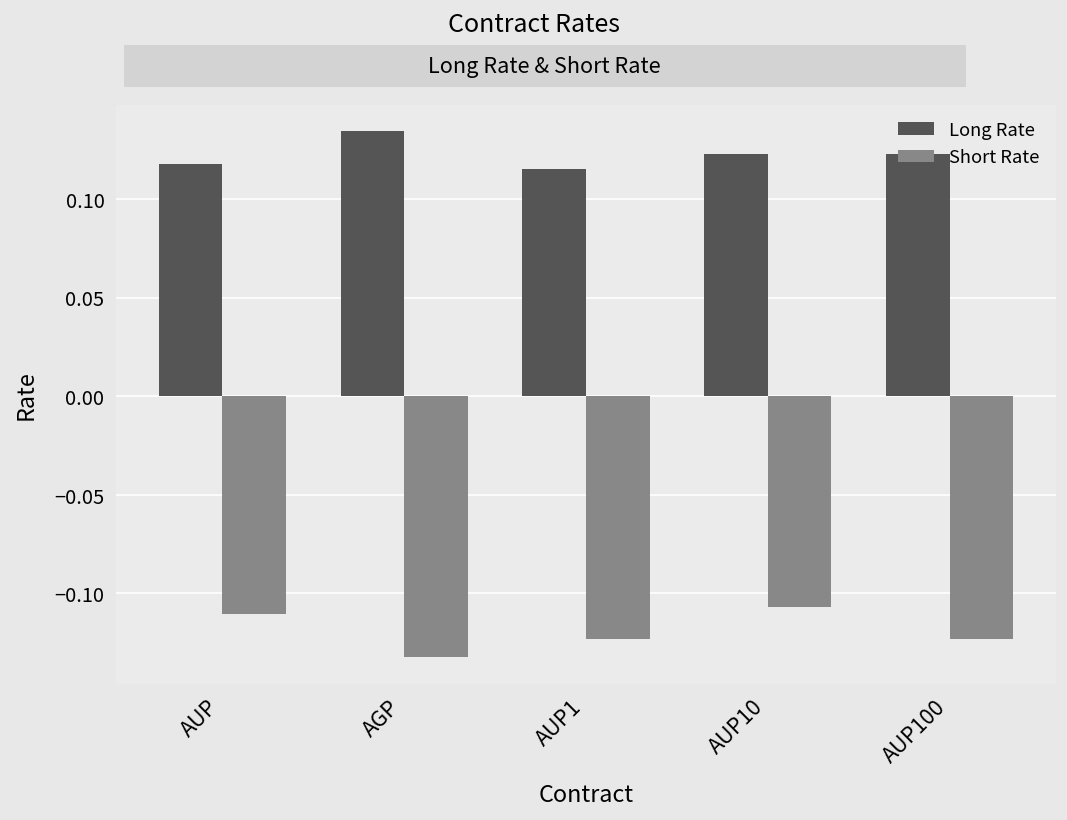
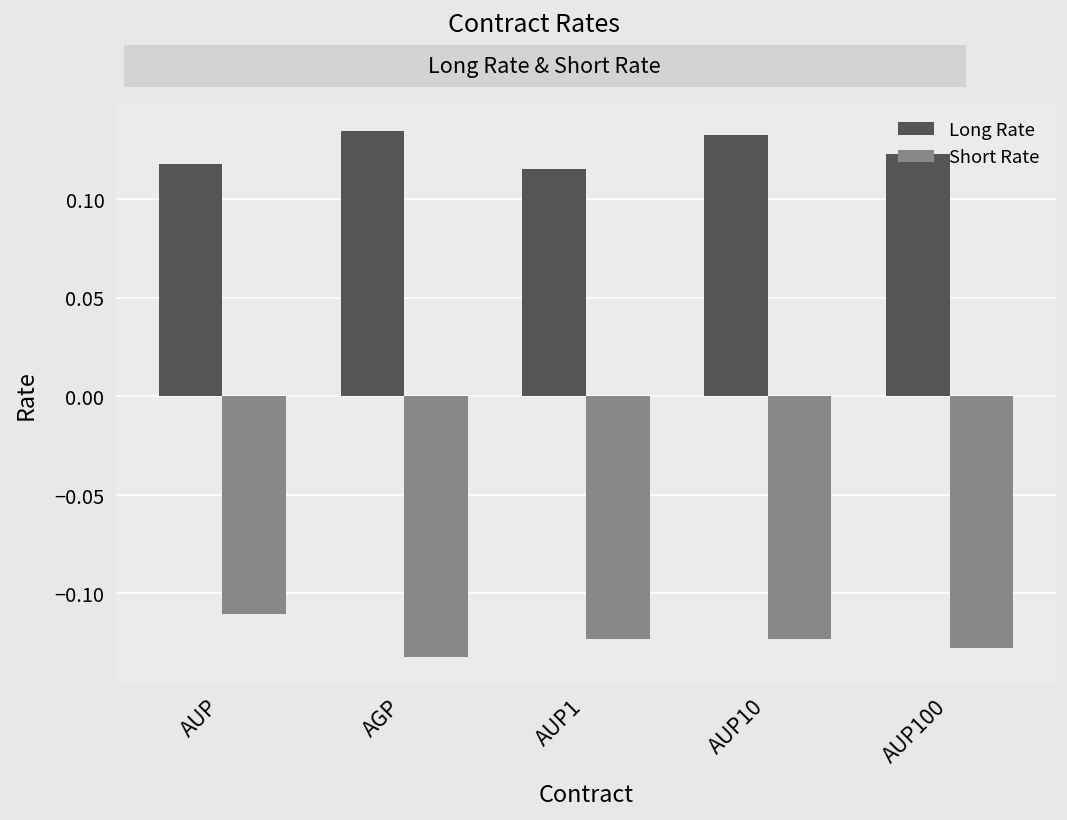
Long Rate, AUP10: 0.123 -> 0.132
Short Rate, AUP10: -0.107 -> -0.123
Short Rate, AUP100: -0.123 -> -0.128
